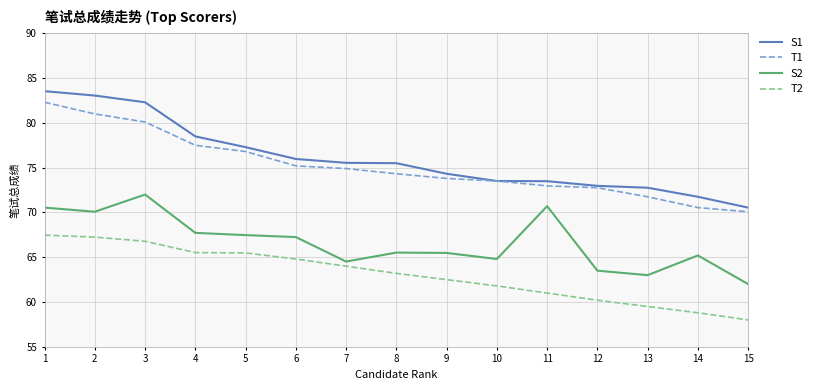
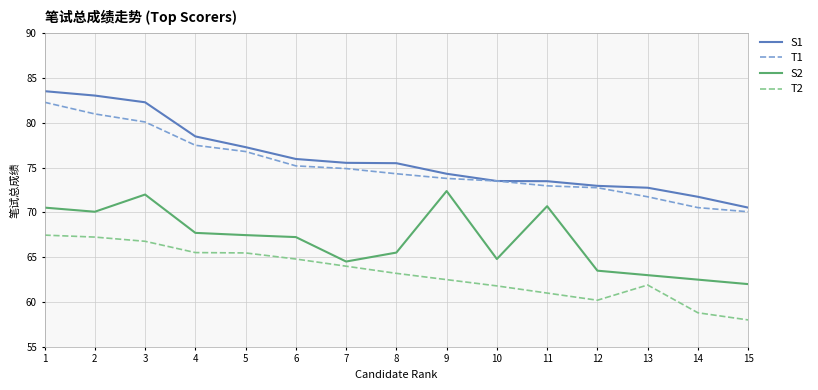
S2, 9: 65 -> 72
T2, 13: 60 -> 62
S2, 14: 65 -> 63
